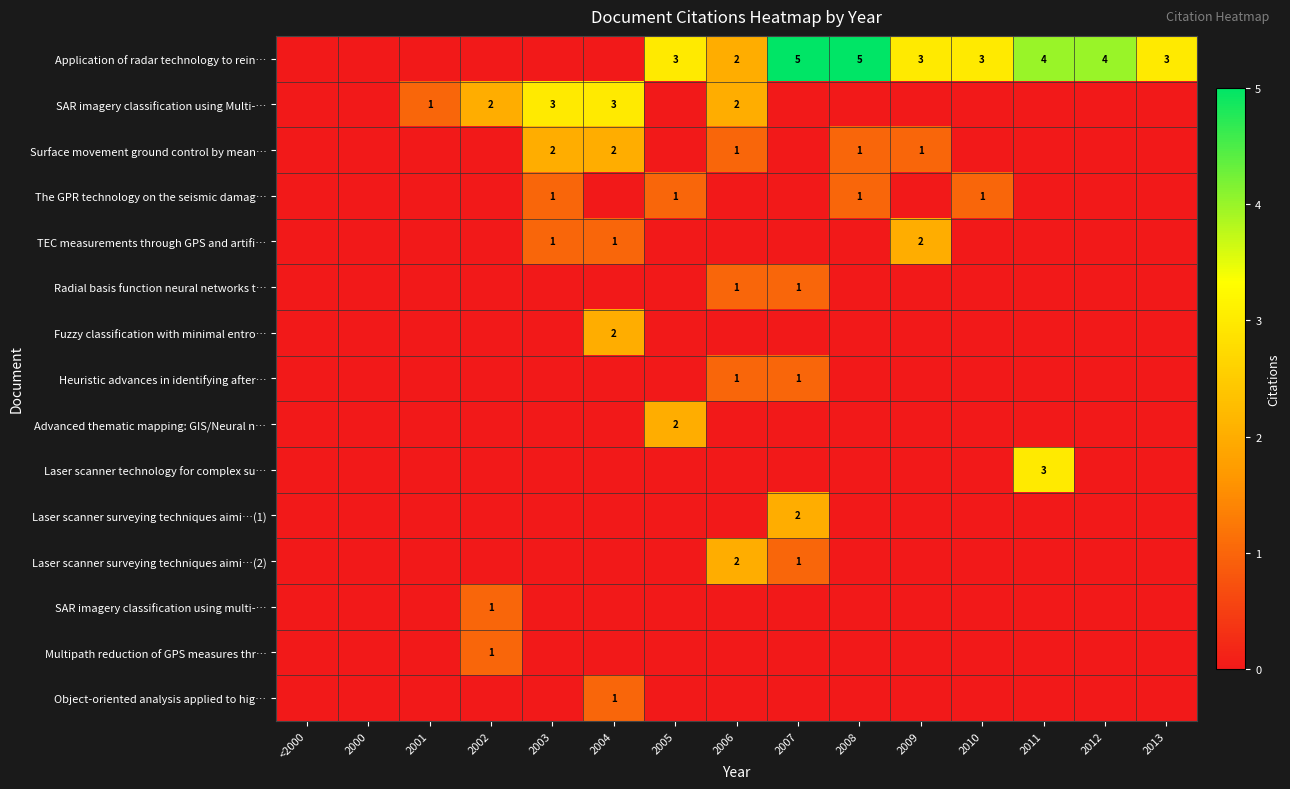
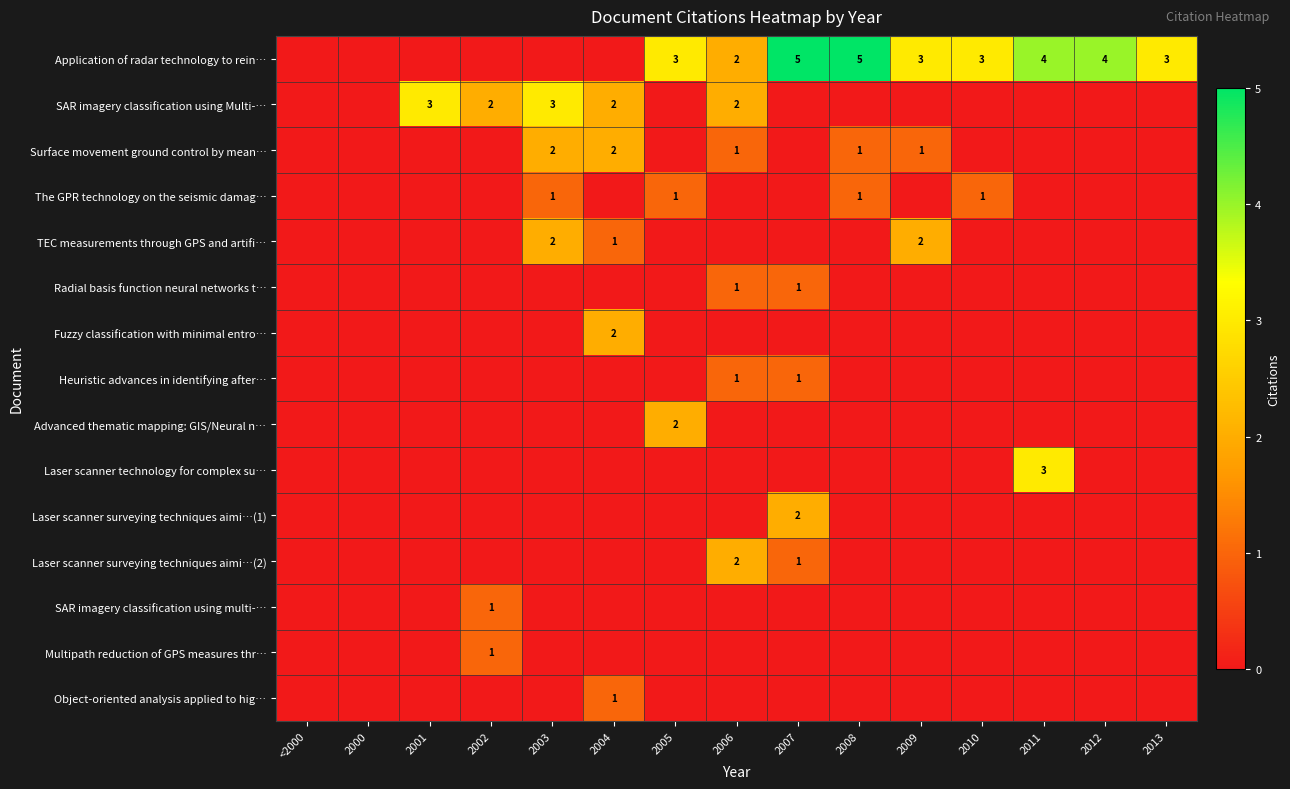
SAR imagery classification using Multi-…, 2001: 1 -> 3
SAR imagery classification using Multi-…, 2004: 3 -> 2
TEC measurements through GPS and artifi…, 2003: 1 -> 2
